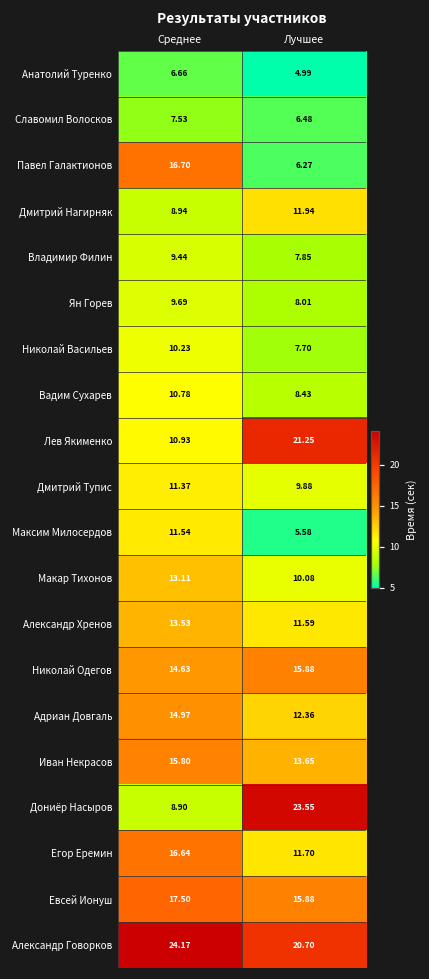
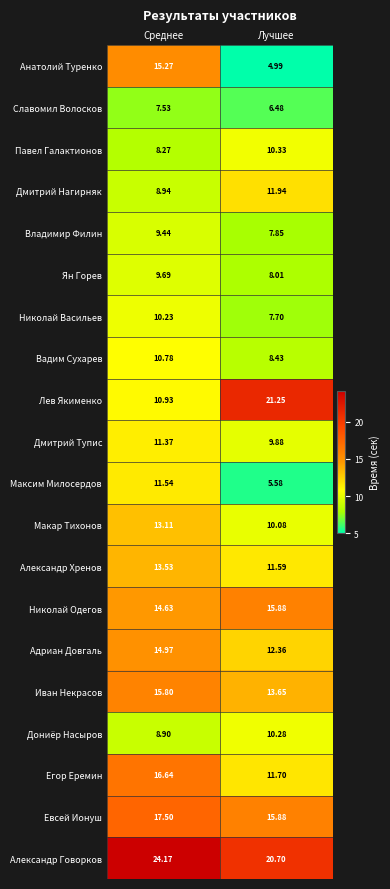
Анатолий Туренко, Среднее: 6.66 -> 15.27
Павел Галактионов, Среднее: 16.70 -> 8.27
Павел Галактионов, Лучшее: 6.27 -> 10.33
Дониëр Насыров, Лучшее: 23.55 -> 10.28
